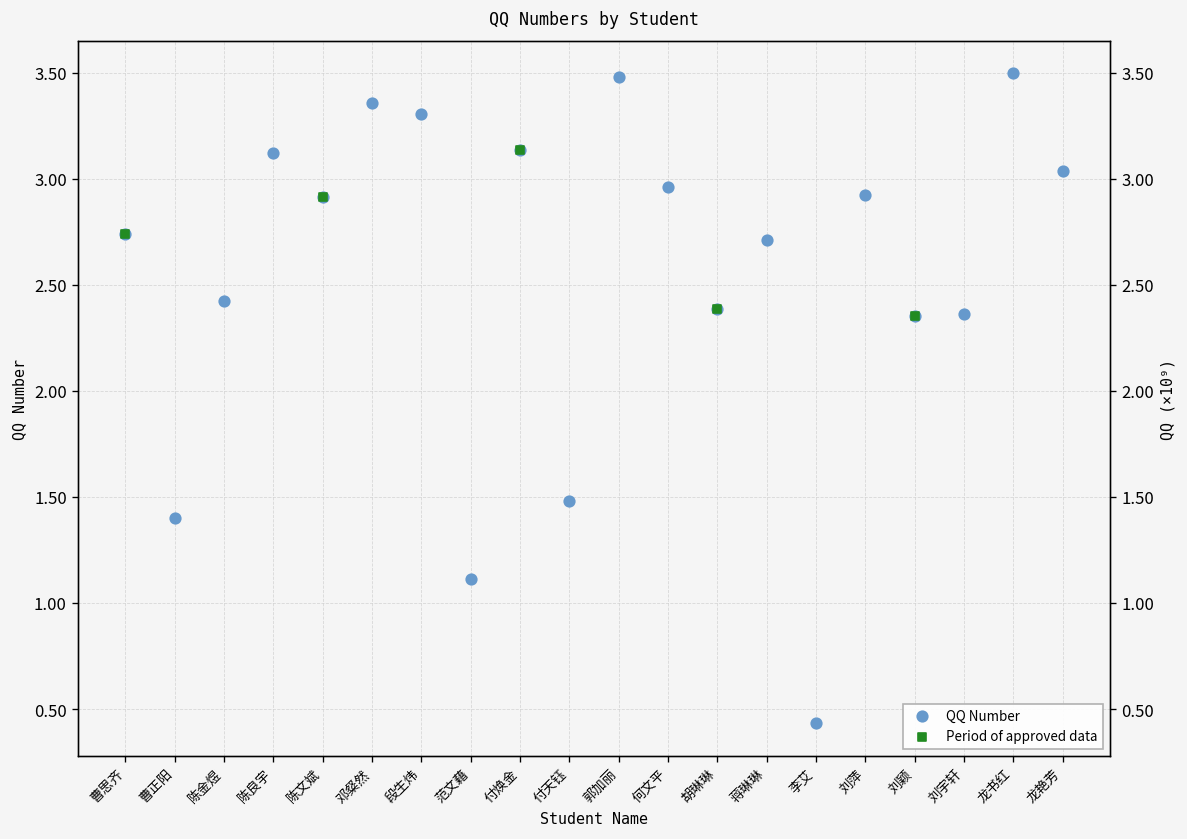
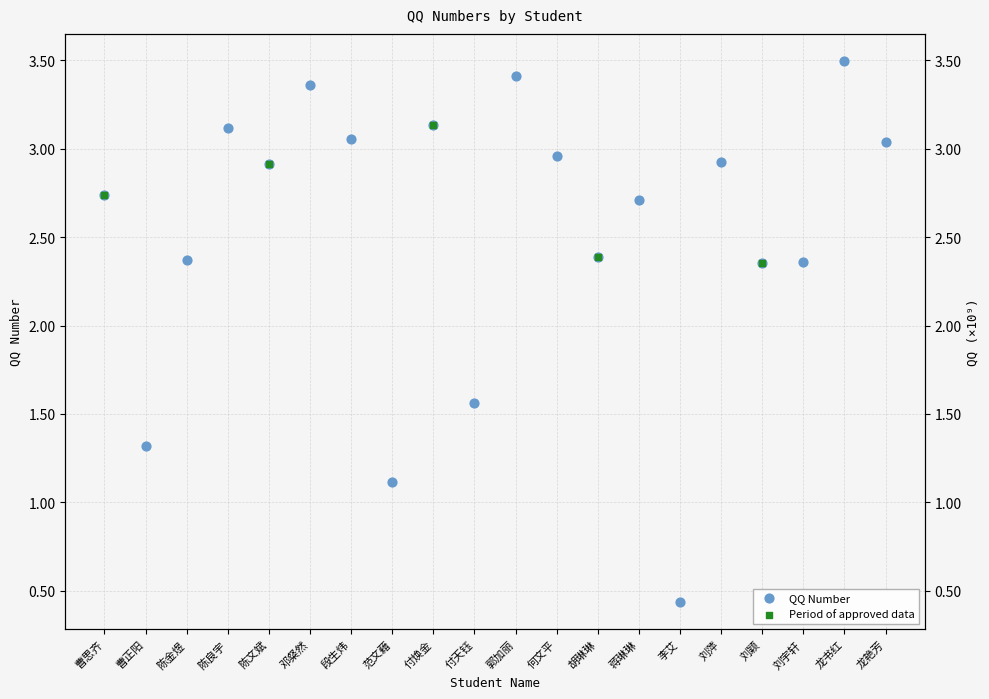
QQ Number, 曹正阳: 1.40 -> 1.32
QQ Number, 陈金煜: 2.42 -> 2.37
QQ Number, 段生炜: 3.31 -> 3.06
QQ Number, 付天钰: 1.48 -> 1.56
QQ Number, 郭加丽: 3.48 -> 3.41
